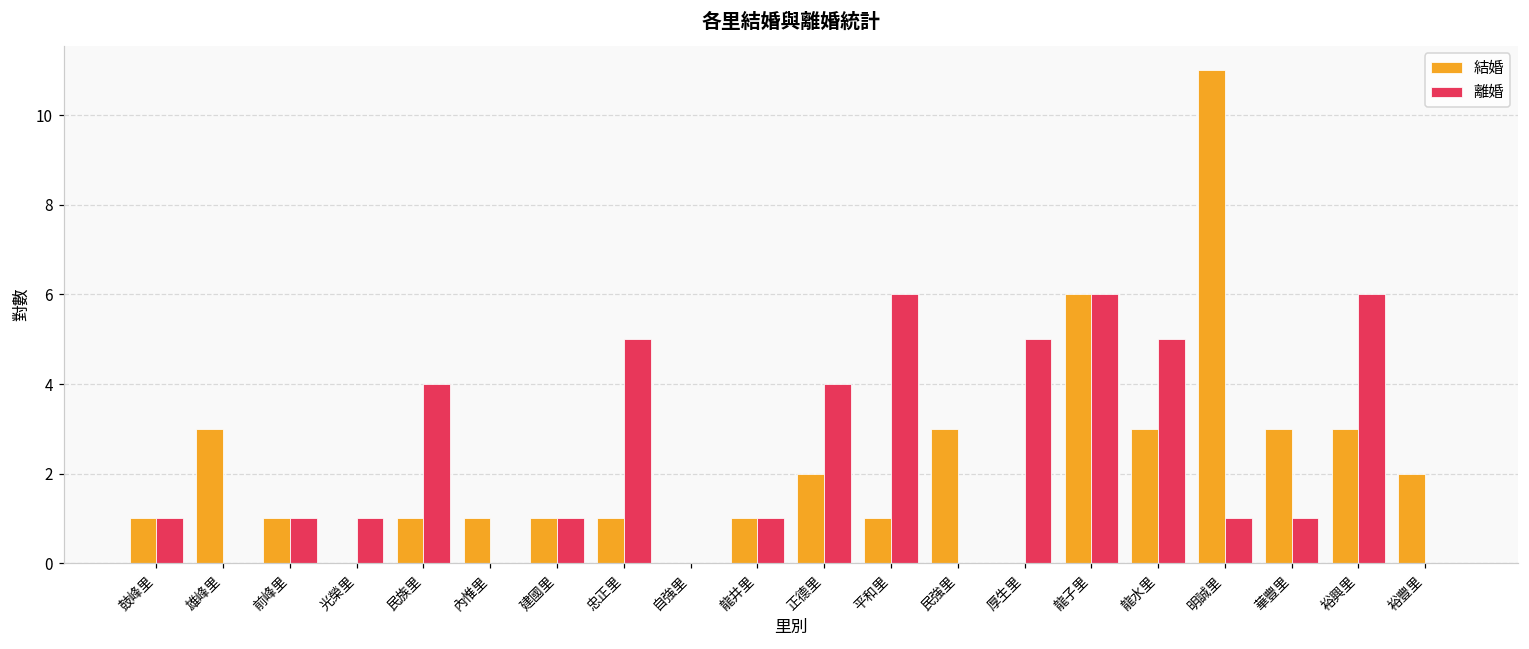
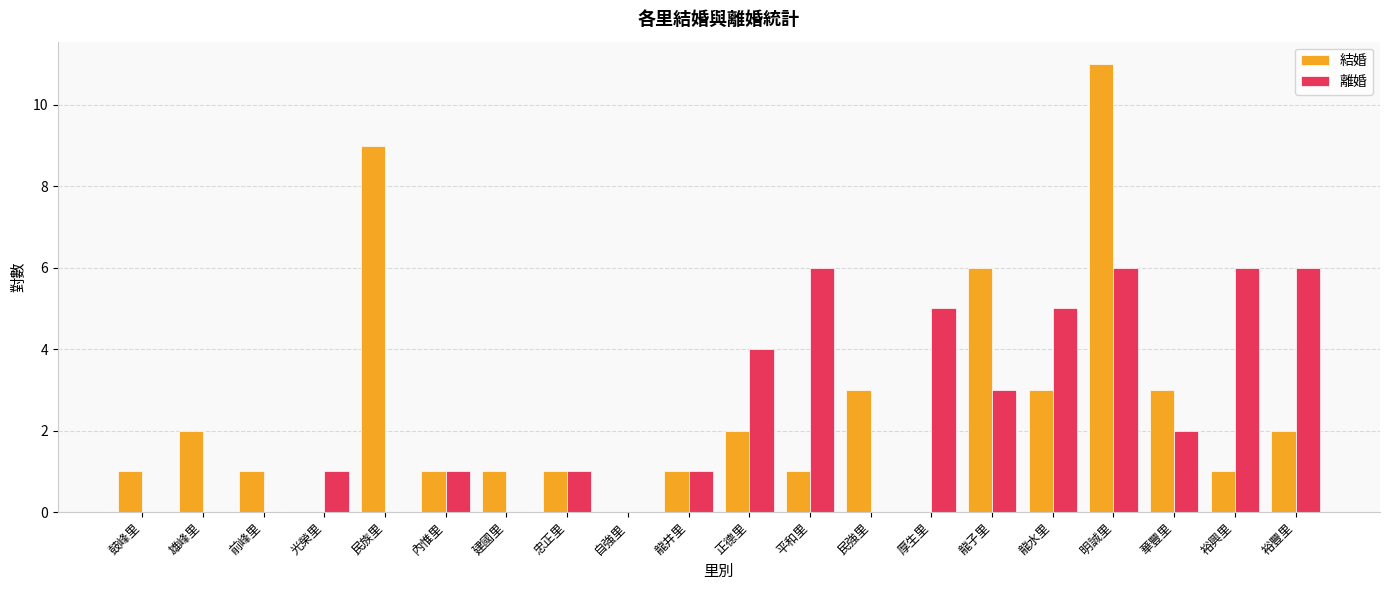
離婚, 鼓峰里: 1 -> 0
結婚, 雄峰里: 3 -> 2
離婚, 前峰里: 1 -> 0
結婚, 民族里: 1 -> 9
離婚, 民族里: 4 -> 0
離婚, 內惟里: 0 -> 1
離婚, 建國里: 1 -> 0
離婚, 忠正里: 5 -> 1
離婚, 龍子里: 6 -> 3
離婚, 明誠里: 1 -> 6
離婚, 華豐里: 1 -> 2
結婚, 裕興里: 3 -> 1
離婚, 裕豐里: 0 -> 6
